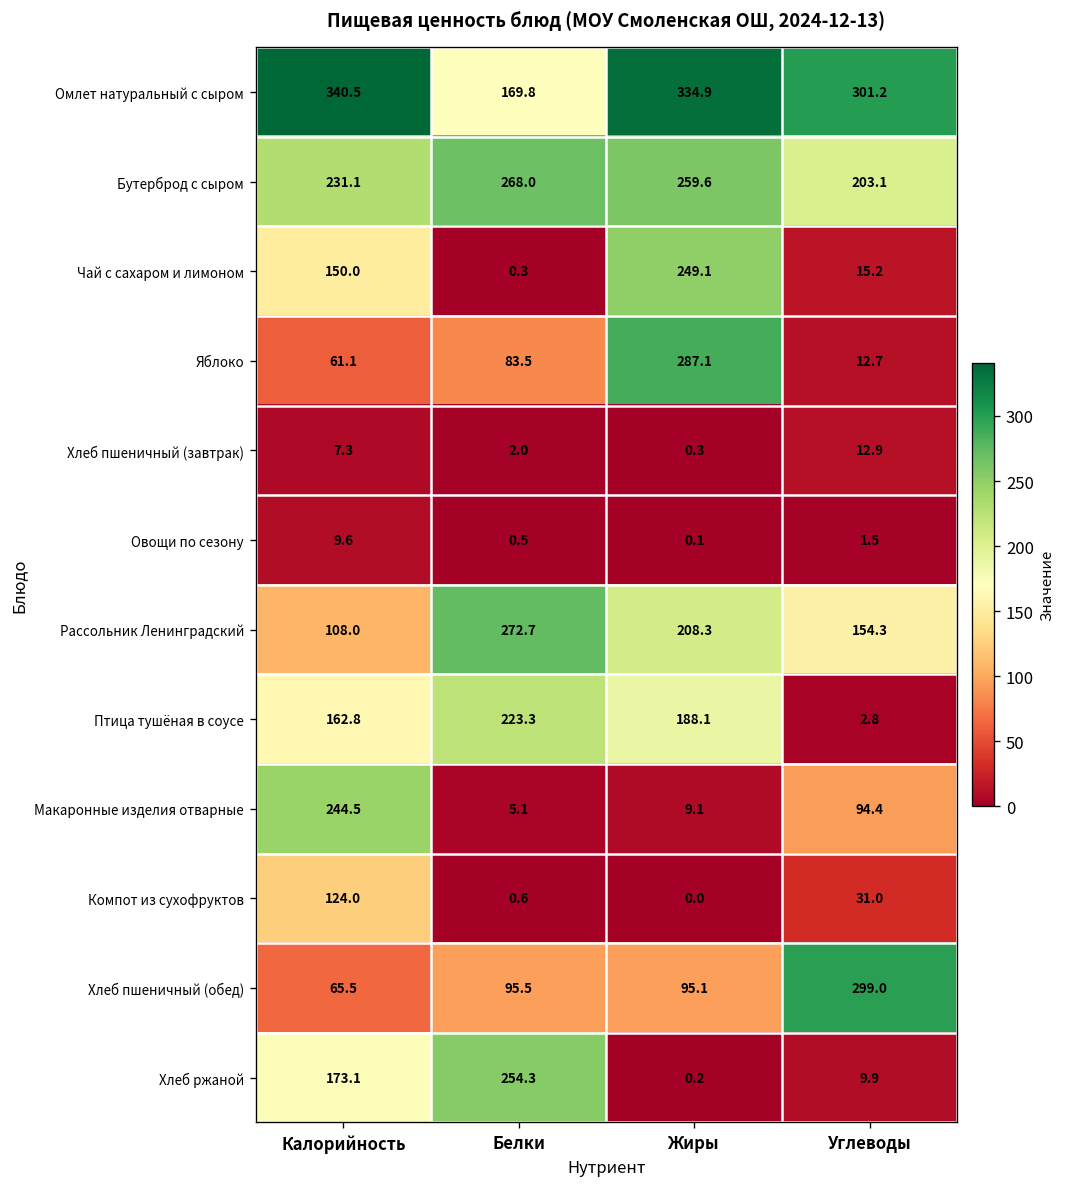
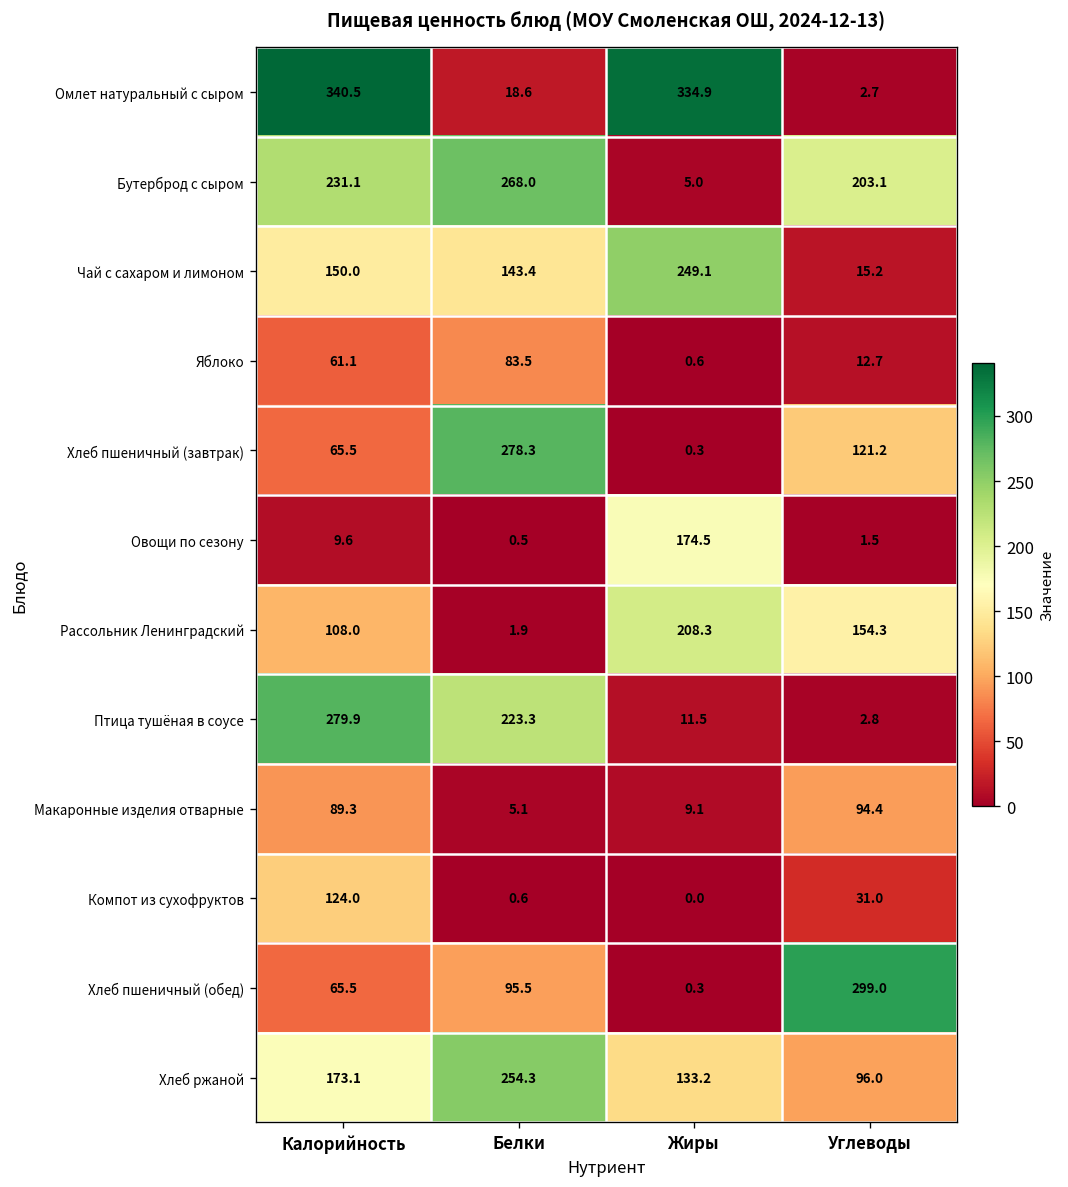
Омлет натуральный с сыром, Белки: 169.8 -> 18.6
Омлет натуральный с сыром, Углеводы: 301.2 -> 2.7
Бутерброд с сыром, Жиры: 259.6 -> 5.0
Чай с сахаром и лимоном, Белки: 0.3 -> 143.4
Яблоко, Жиры: 287.1 -> 0.6
Хлеб пшеничный (завтрак), Калорийность: 7.3 -> 65.5
Хлеб пшеничный (завтрак), Белки: 2.0 -> 278.3
Хлеб пшеничный (завтрак), Углеводы: 12.9 -> 121.2
Овощи по сезону, Жиры: 0.1 -> 174.5
Рассольник Ленинградский, Белки: 272.7 -> 1.9
Птица тушёная в соусе, Калорийность: 162.8 -> 279.9
Птица тушёная в соусе, Жиры: 188.1 -> 11.5
Макаронные изделия отварные, Калорийность: 244.5 -> 89.3
Хлеб пшеничный (обед), Жиры: 95.1 -> 0.3
Хлеб ржаной, Жиры: 0.2 -> 133.2
Хлеб ржаной, Углеводы: 9.9 -> 96.0
